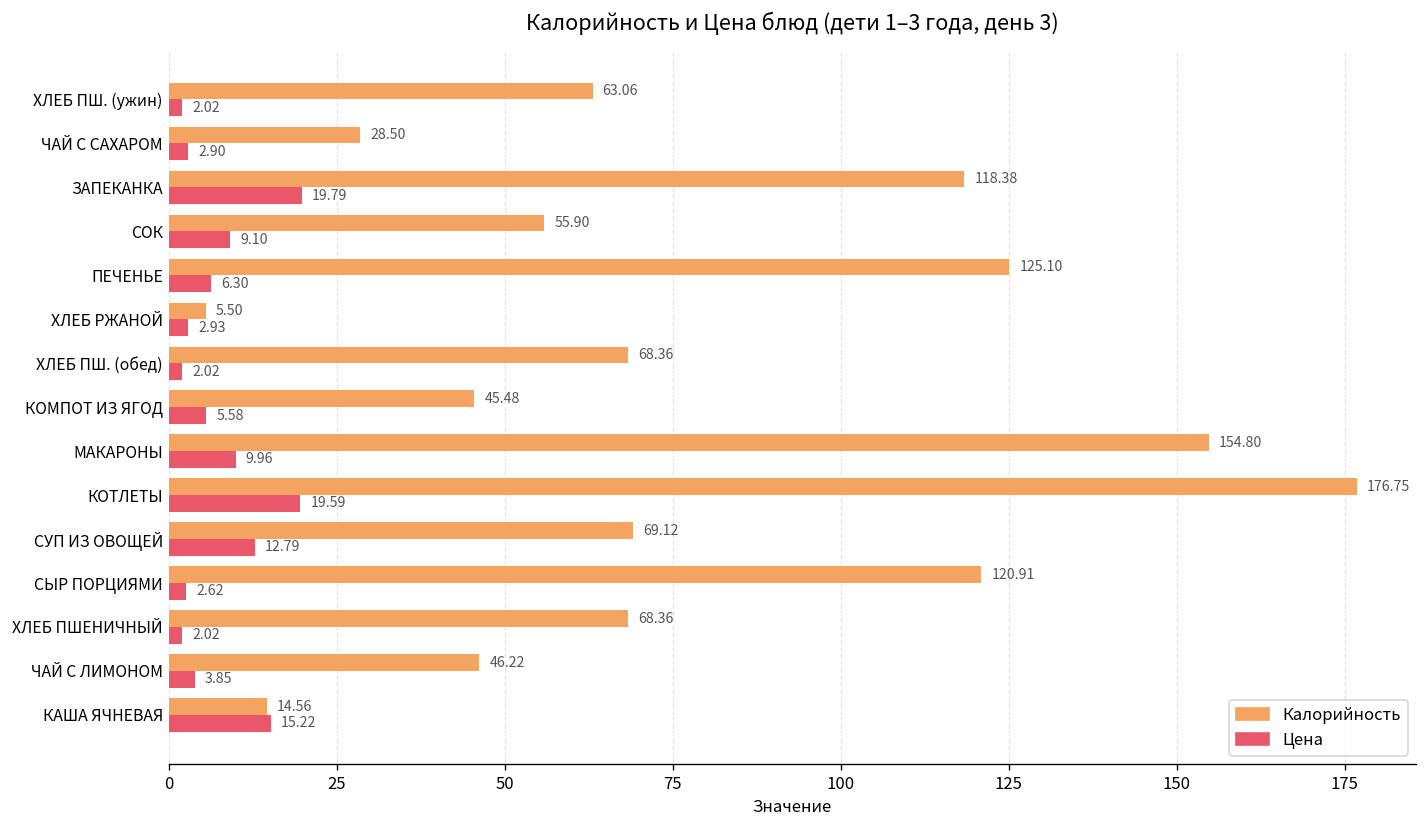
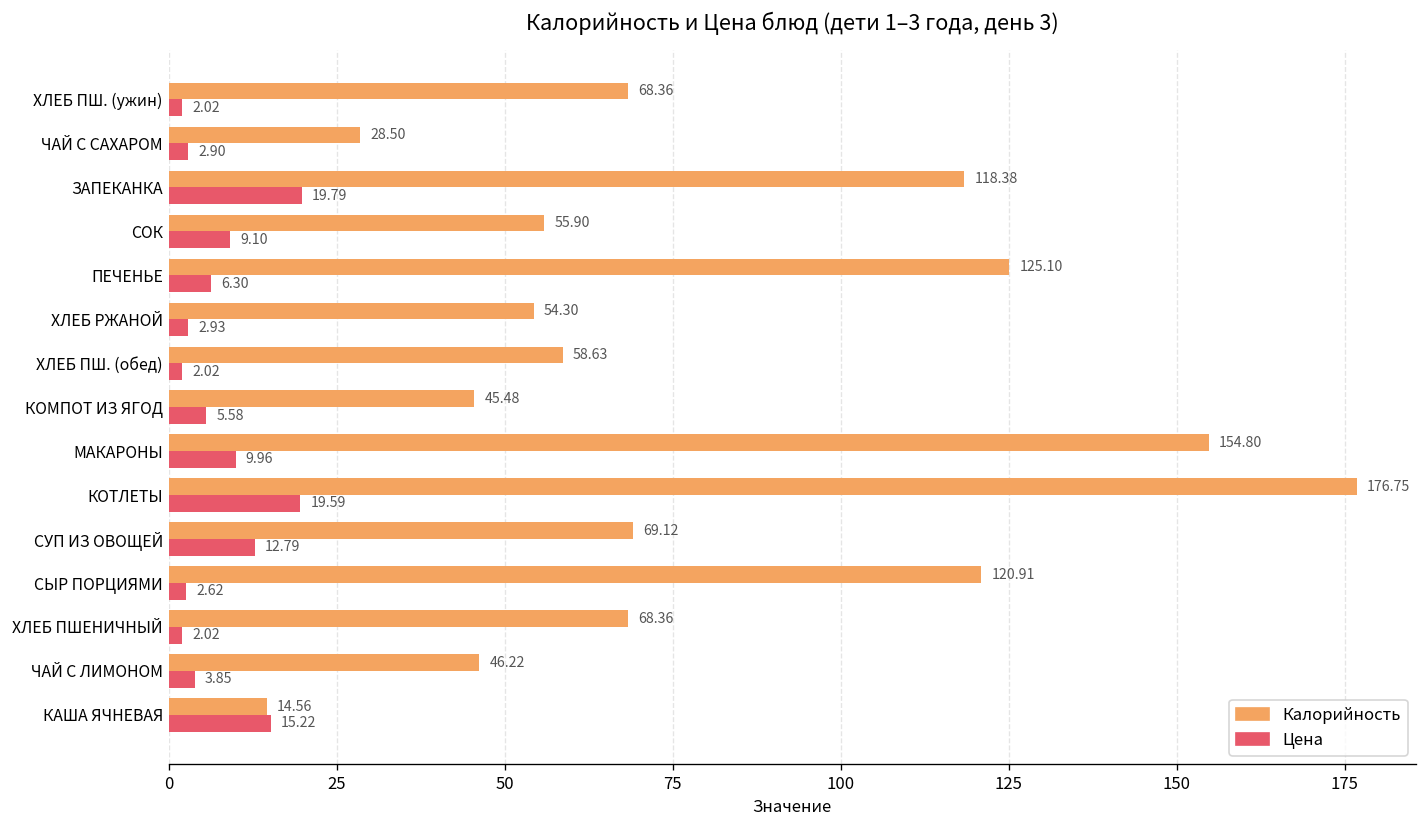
Калорийность, ХЛЕБ ПШ. (ужин): 63.06 -> 68.36
Калорийность, ХЛЕБ РЖАНОЙ: 5.50 -> 54.30
Калорийность, ХЛЕБ ПШ. (обед): 68.36 -> 58.63
